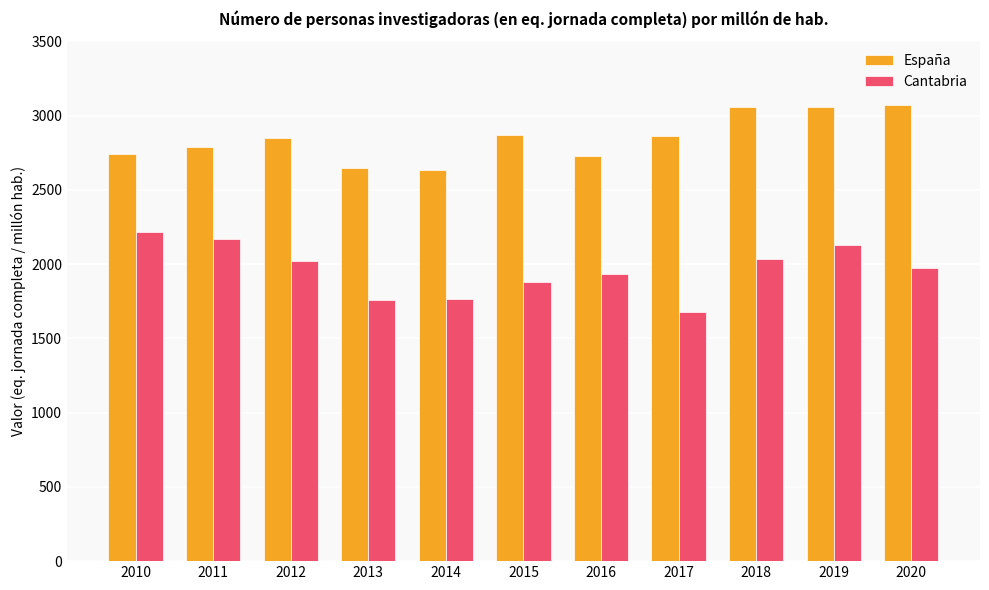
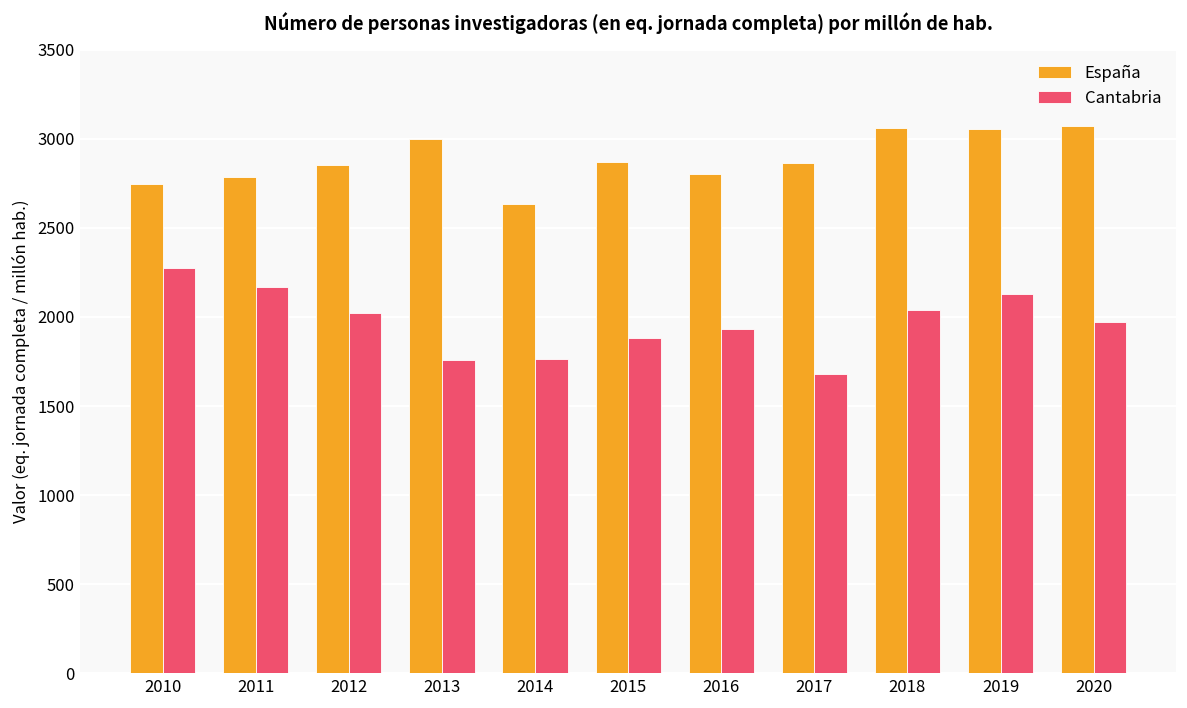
Cantabria, 2010: 2220 -> 2280
España, 2013: 2650 -> 3000
España, 2016: 2730 -> 2800
